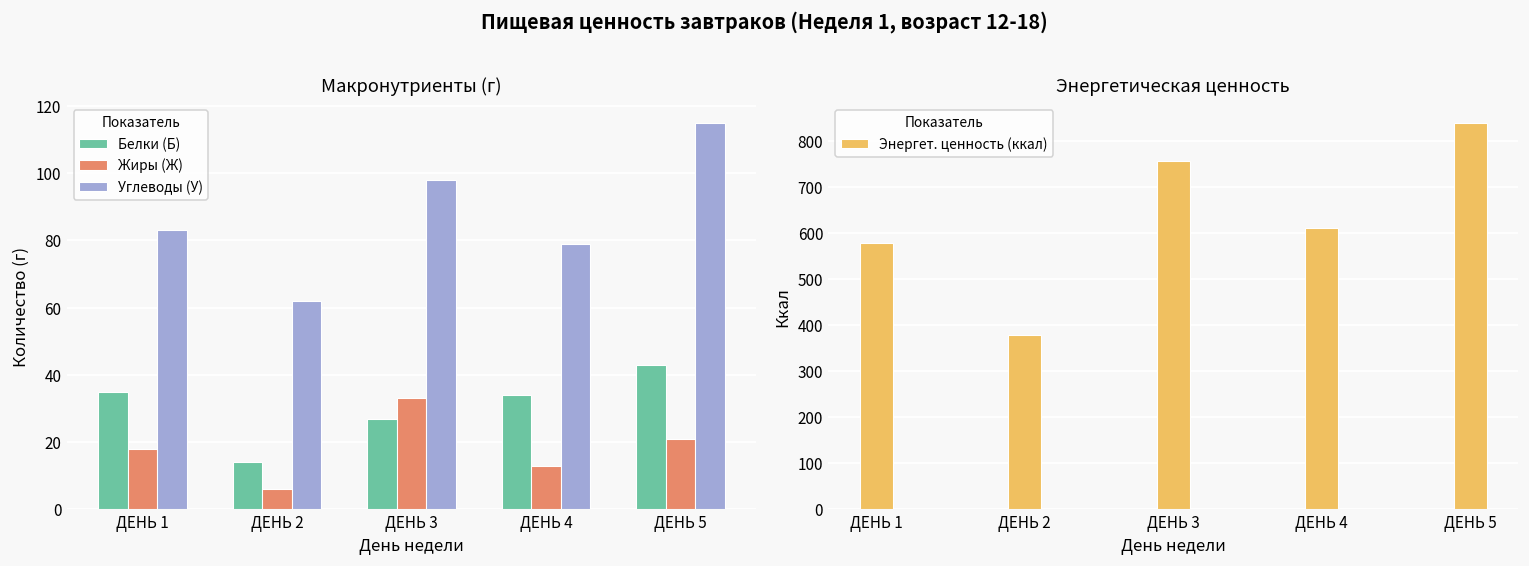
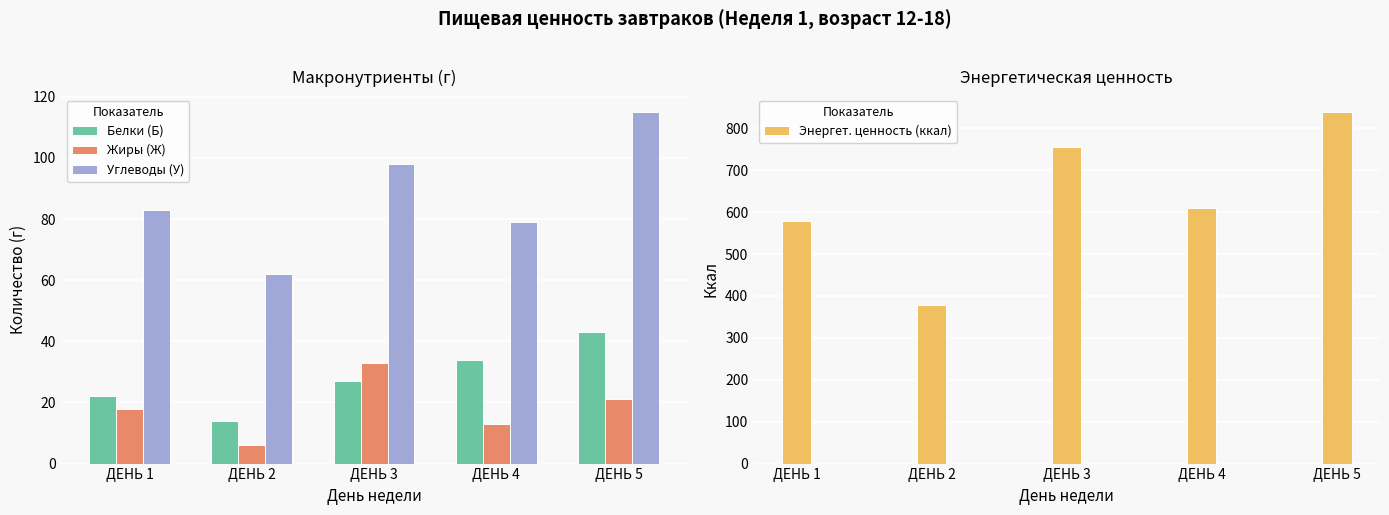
Макронутриенты (г), Белки (Б), ДЕНЬ 1: 35 -> 22
